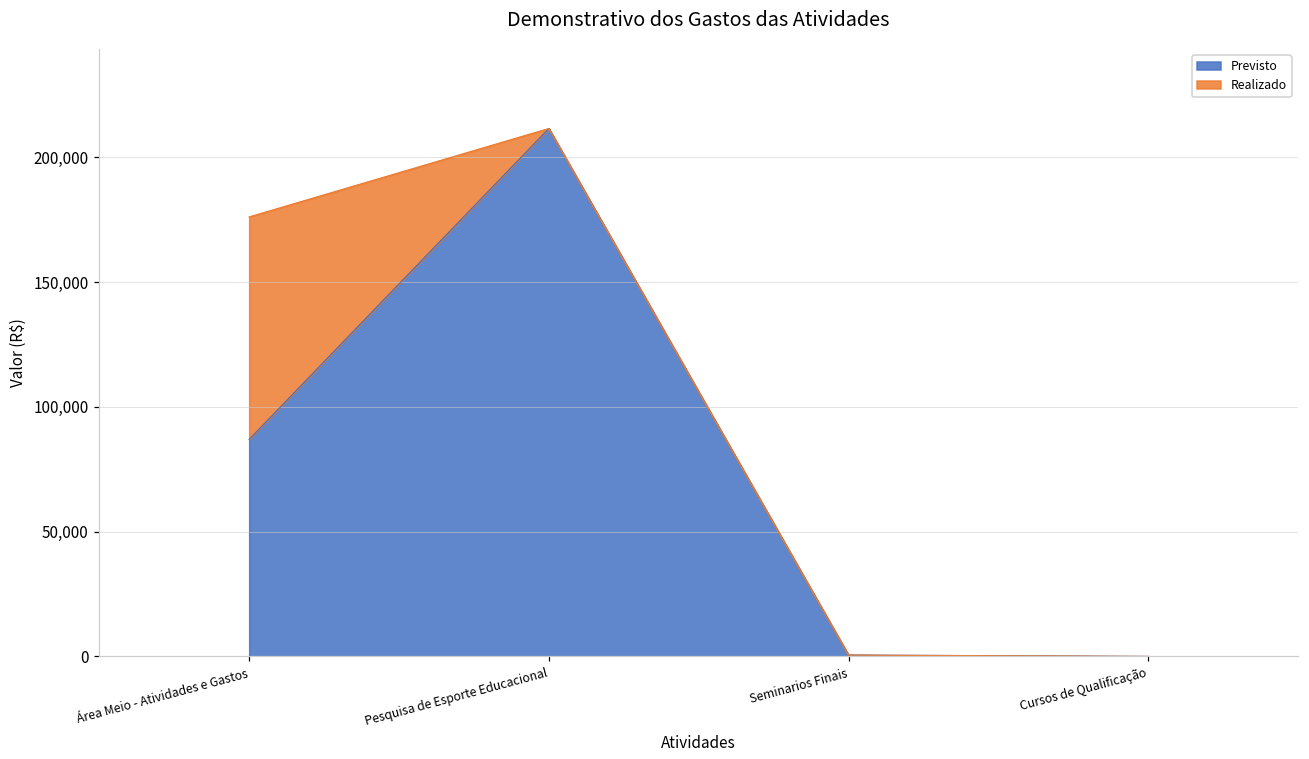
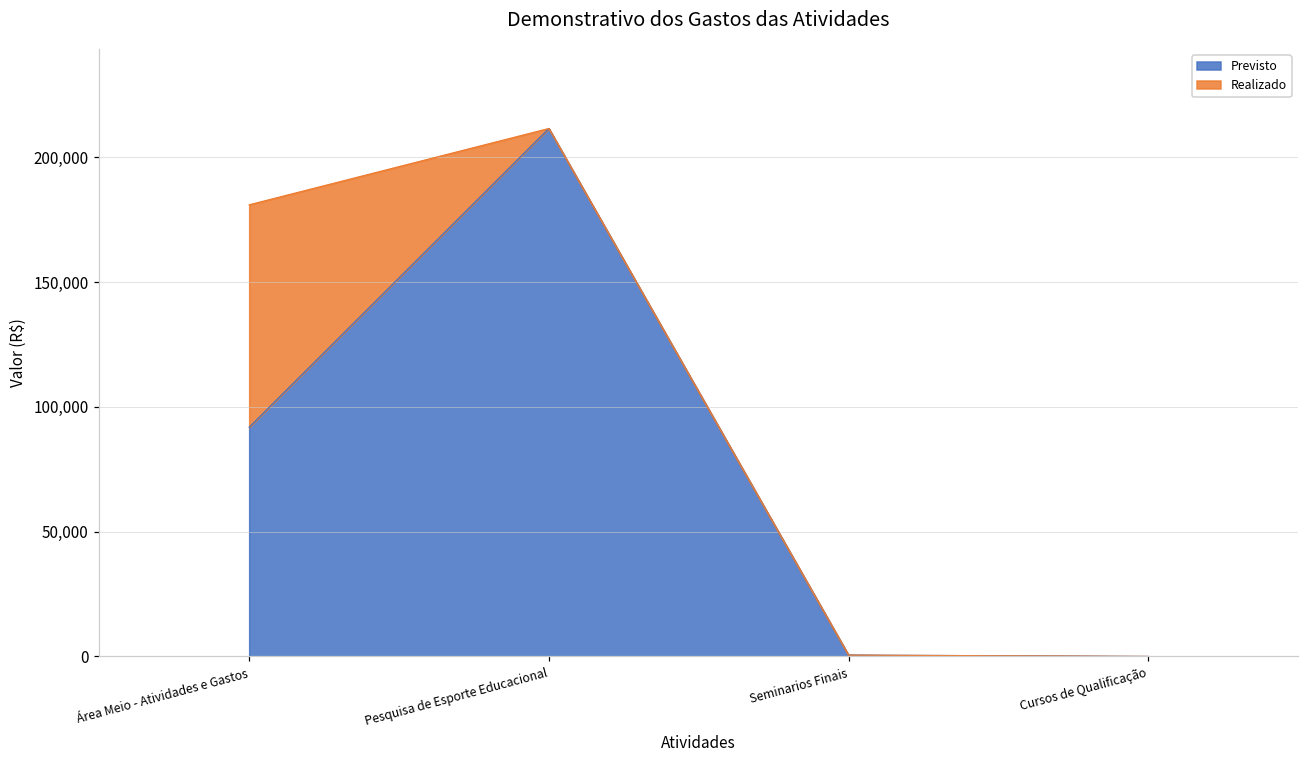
Previsto, Área Meio - Atividades e Gastos: 87,000 -> 92,000
